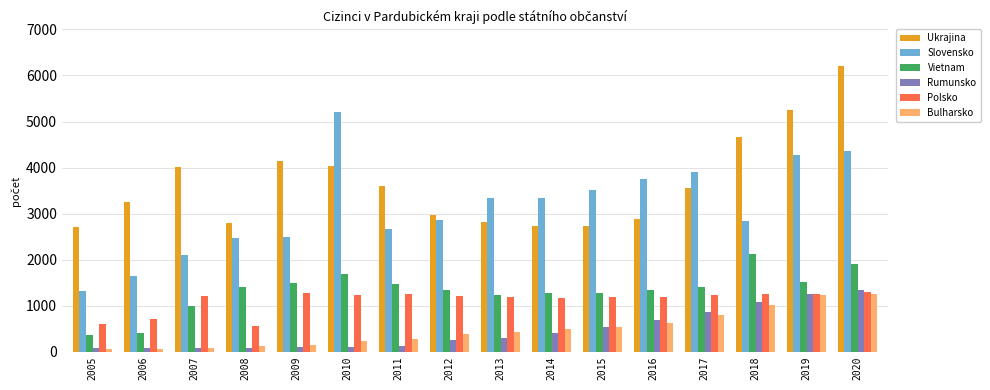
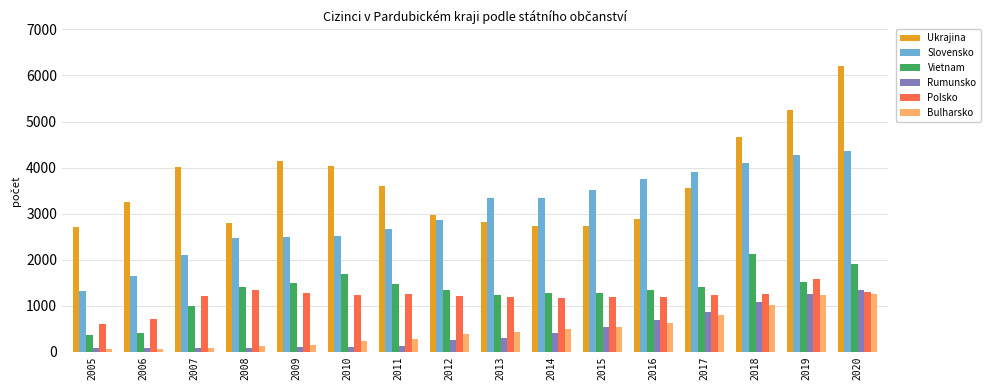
Polsko, 2008: 600 -> 1300
Slovensko, 2010: 5200 -> 2500
Slovensko, 2018: 2800 -> 4100
Polsko, 2019: 1300 -> 1600
